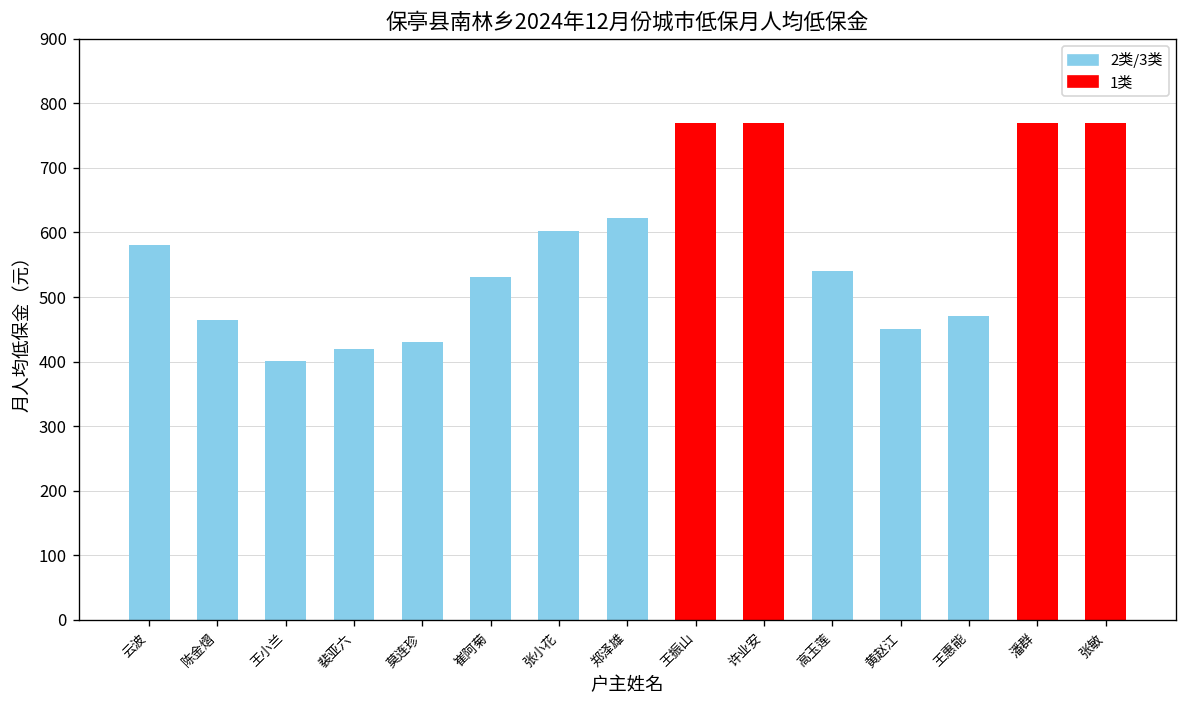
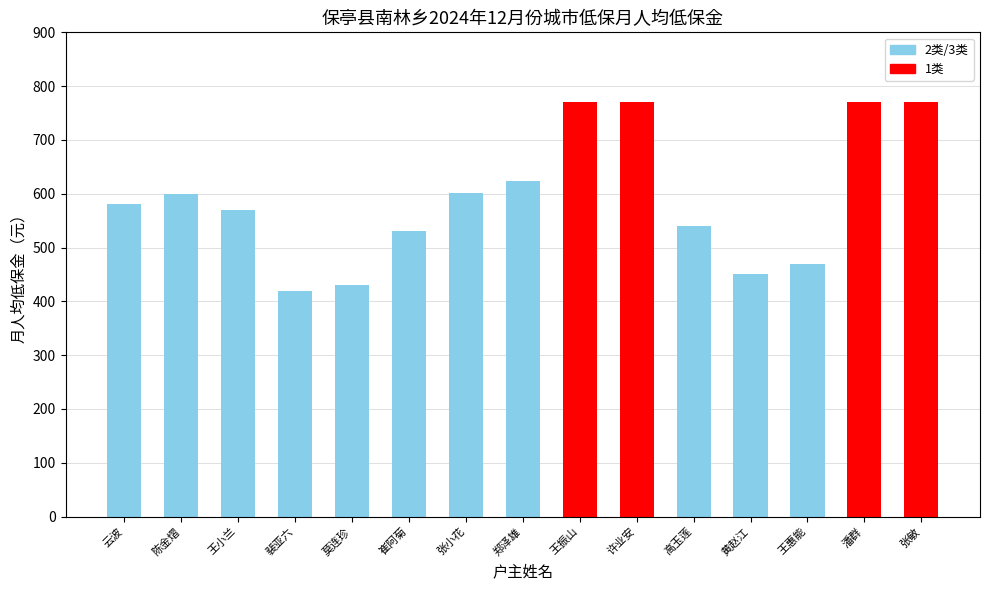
陈金熠: 470 -> 600
王小兰: 400 -> 570
